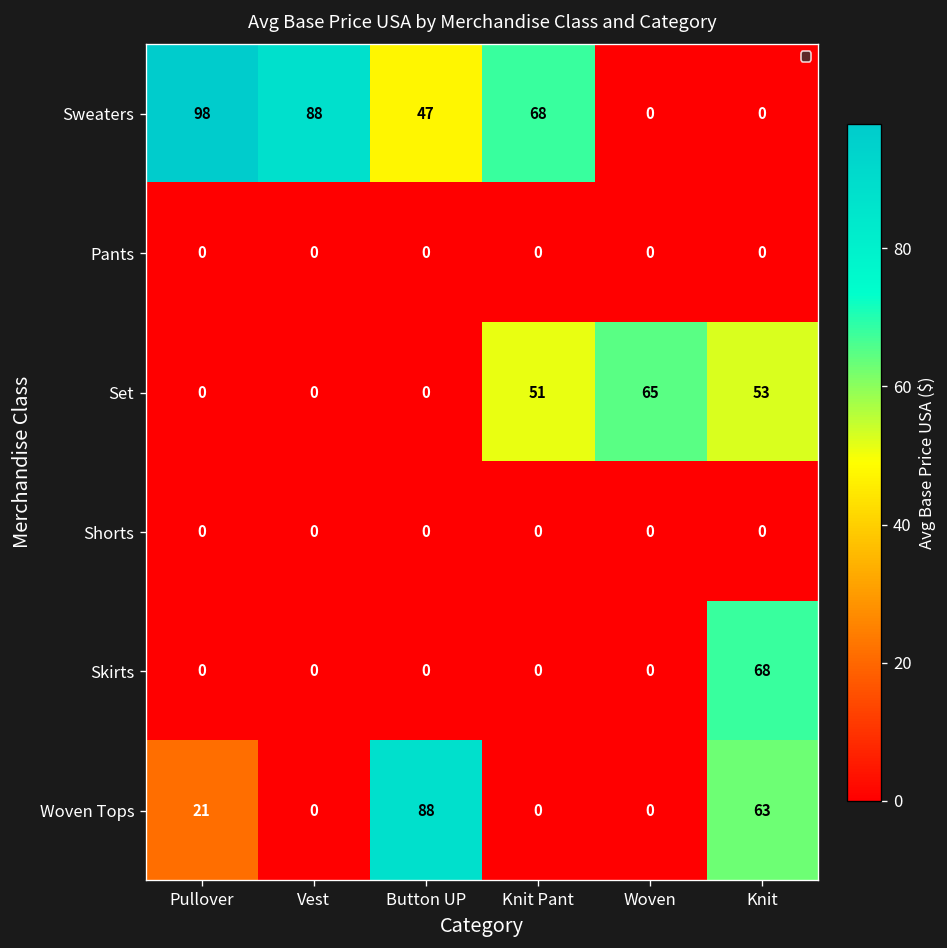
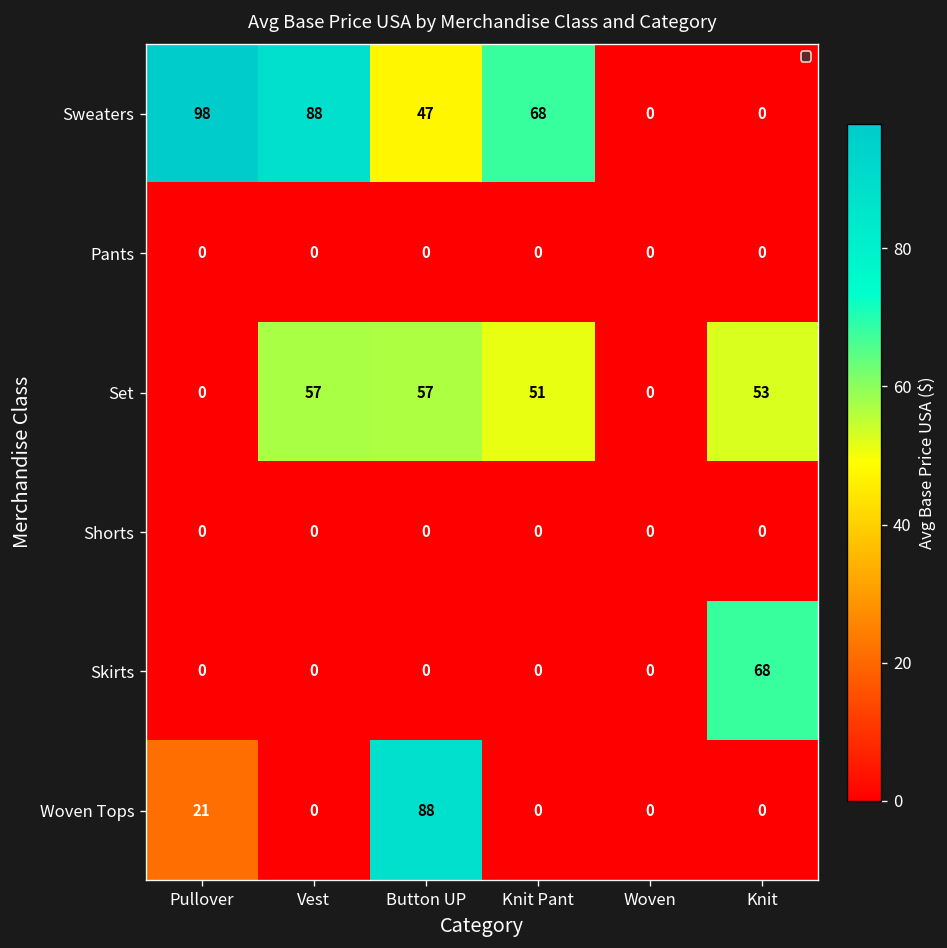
Set, Vest: 0 -> 57
Set, Button UP: 0 -> 57
Set, Woven: 65 -> 0
Woven Tops, Knit: 63 -> 0
